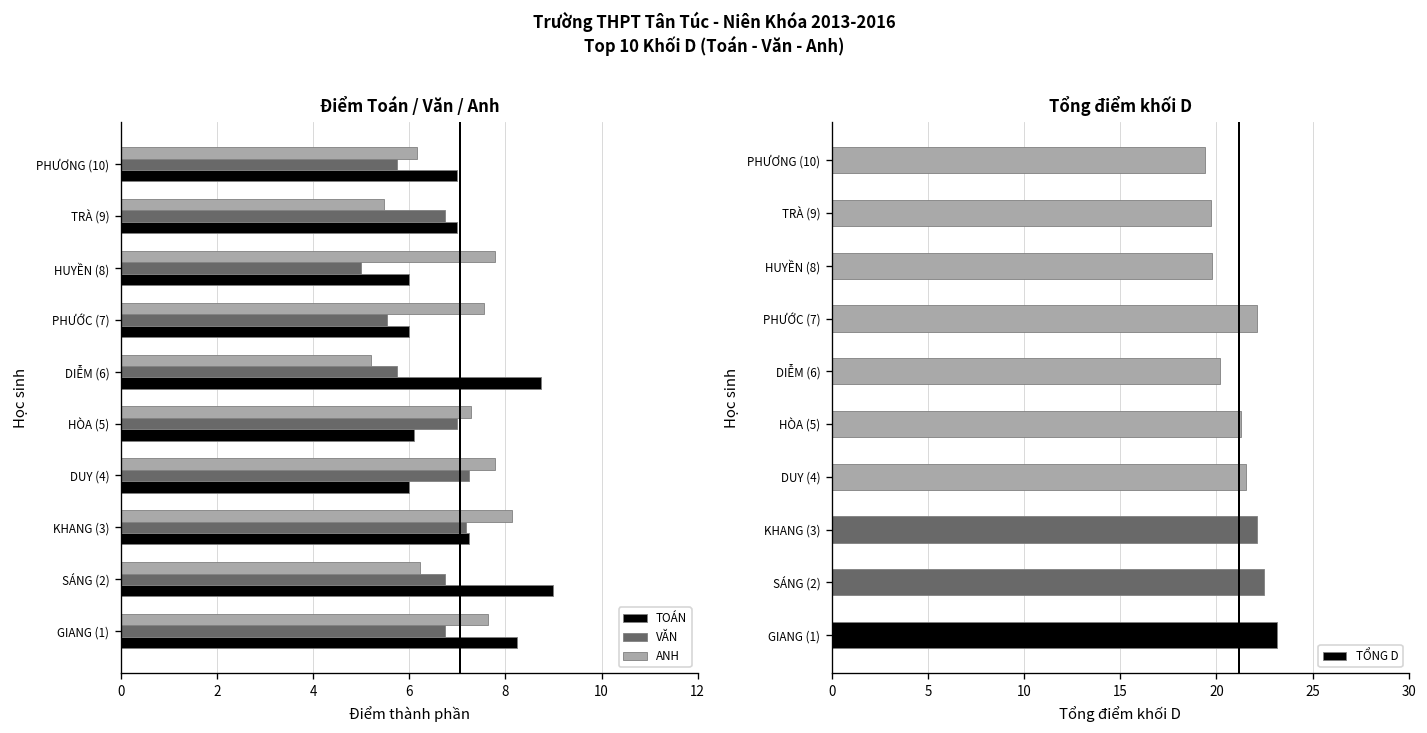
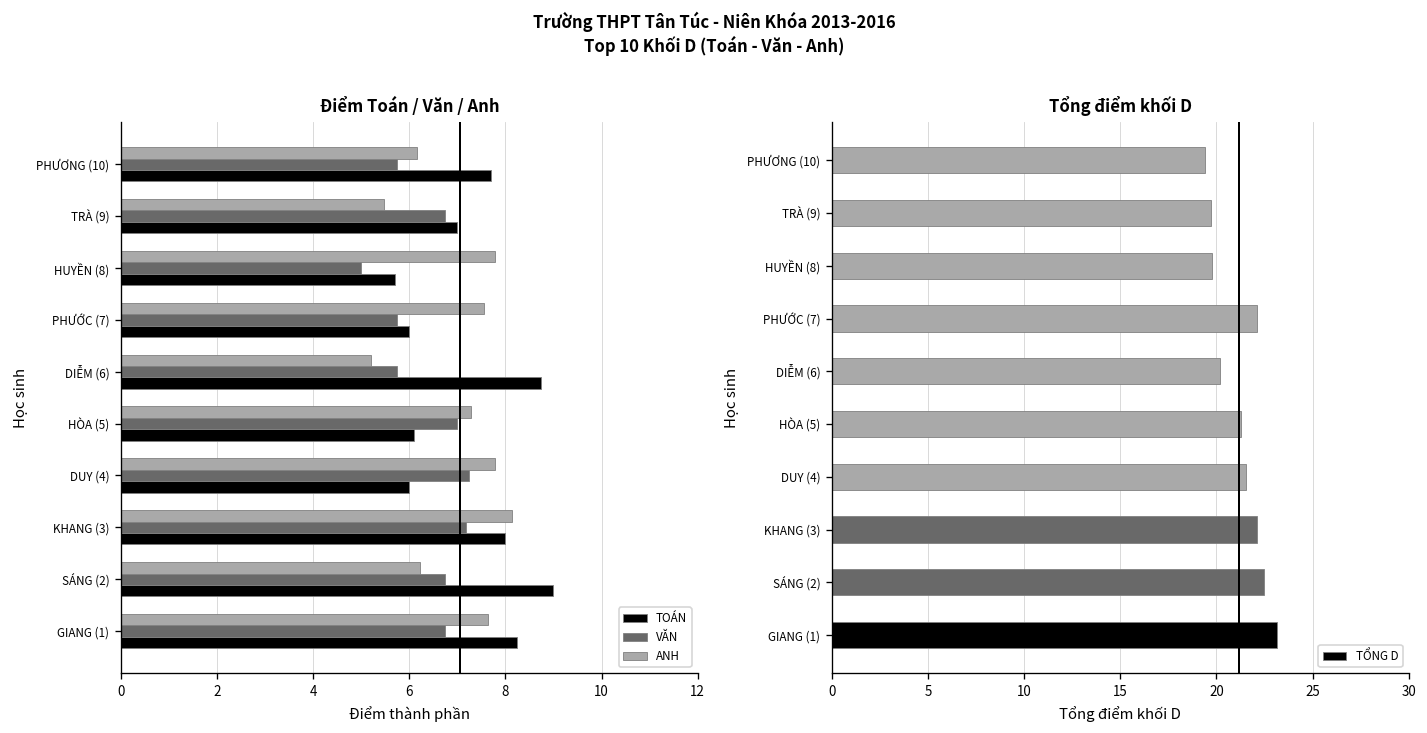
Điểm Toán / Văn / Anh, TOÁN, PHƯƠNG (10): 7.0 -> 7.7
Điểm Toán / Văn / Anh, TOÁN, HUYỀN (8): 6.0 -> 5.7
Điểm Toán / Văn / Anh, VĂN, PHƯỚC (7): 5.5 -> 5.8
Điểm Toán / Văn / Anh, TOÁN, KHANG (3): 7.3 -> 8.0
